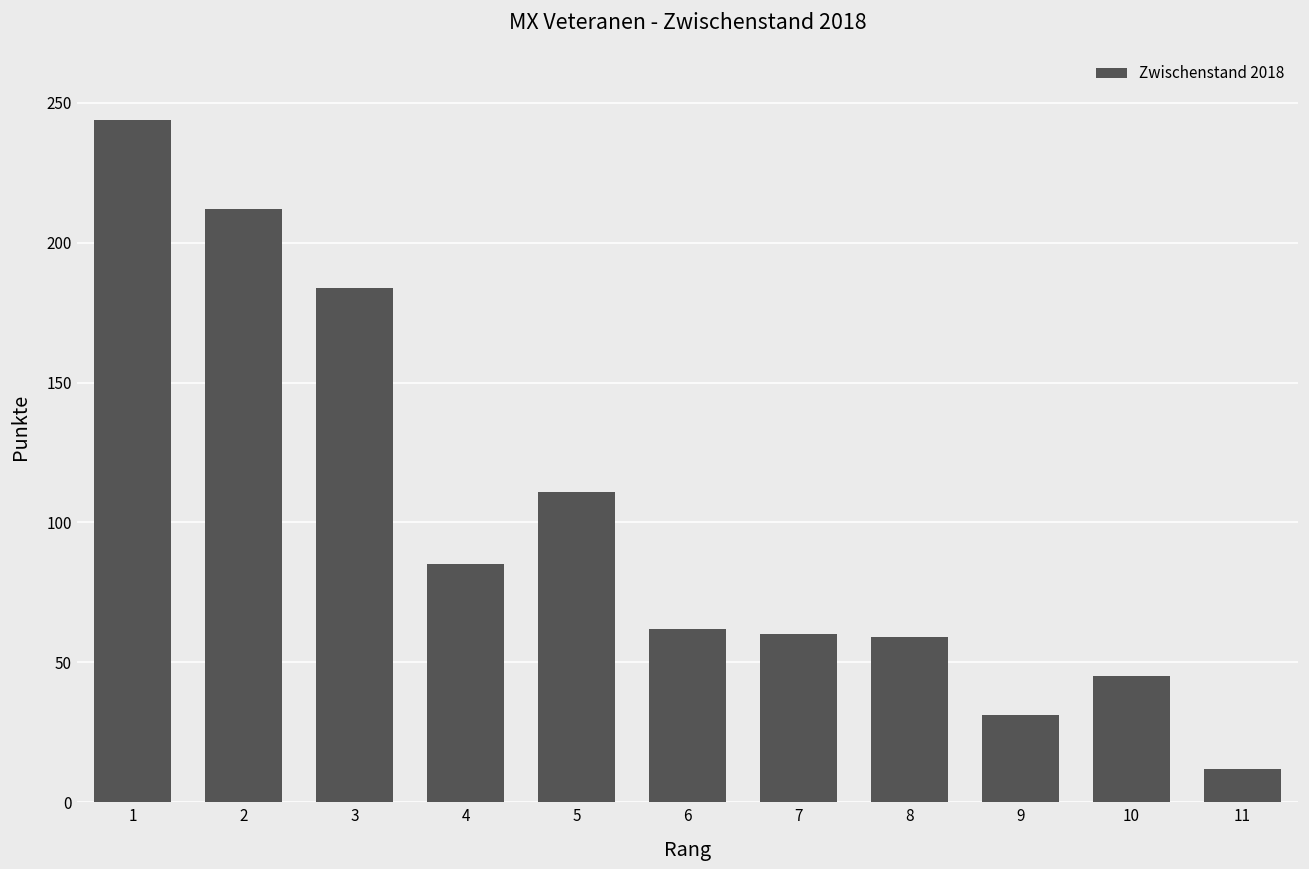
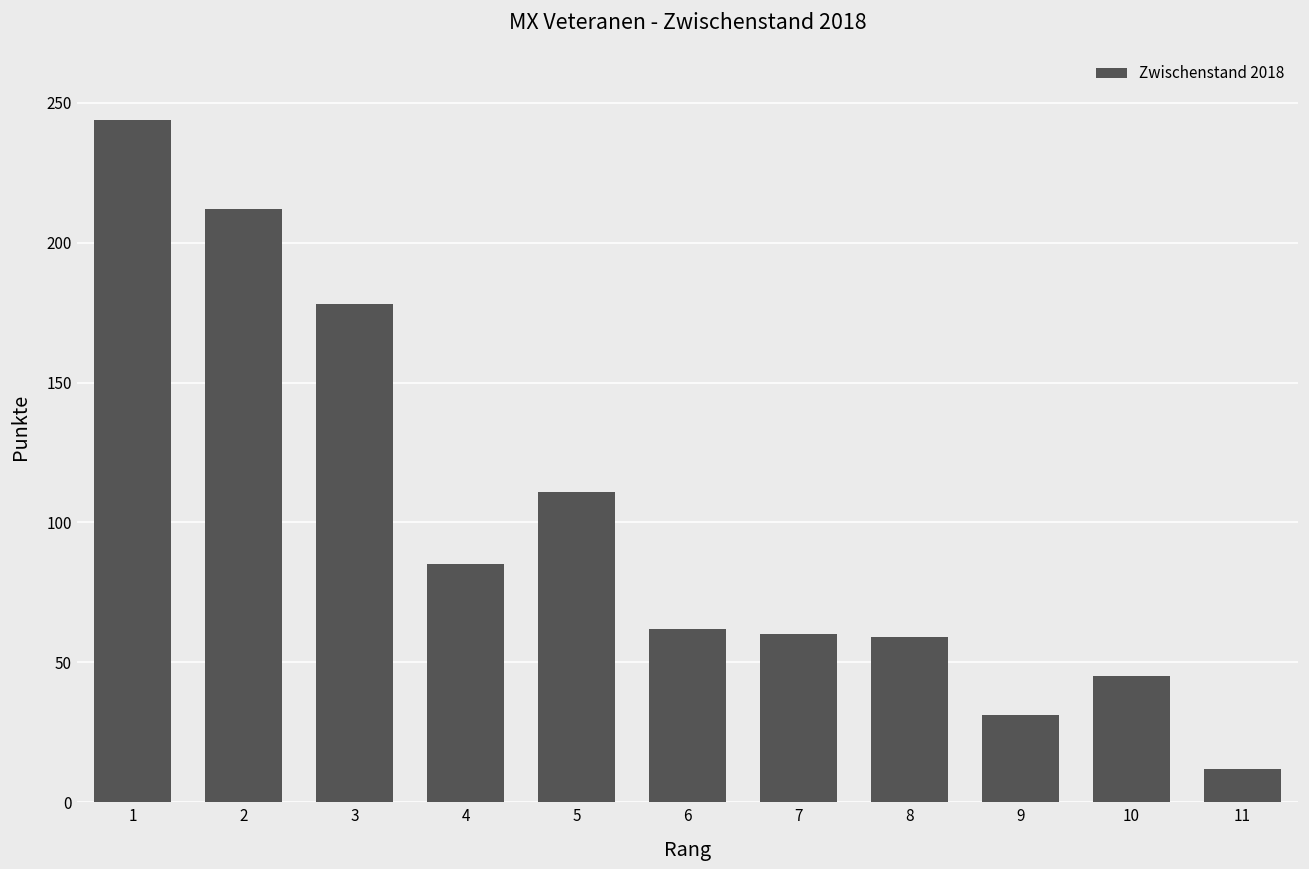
3: 184 -> 178
